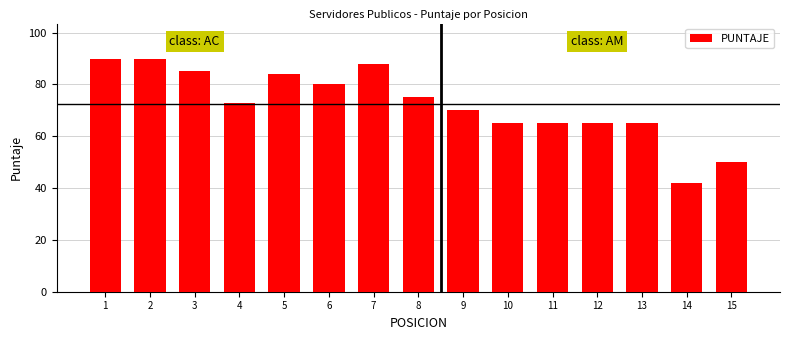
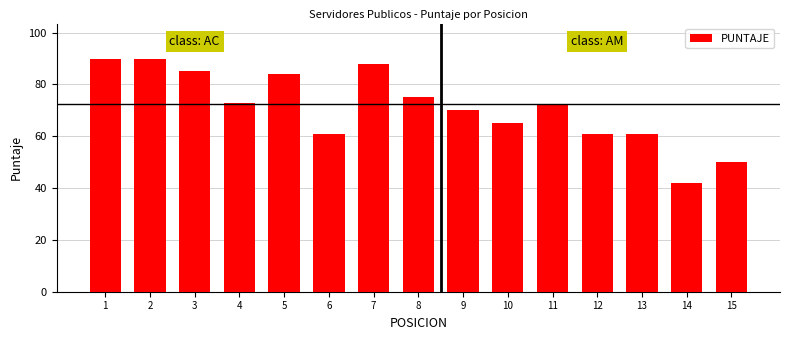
6: 80 -> 61
11: 65 -> 72
12: 65 -> 61
13: 65 -> 61
